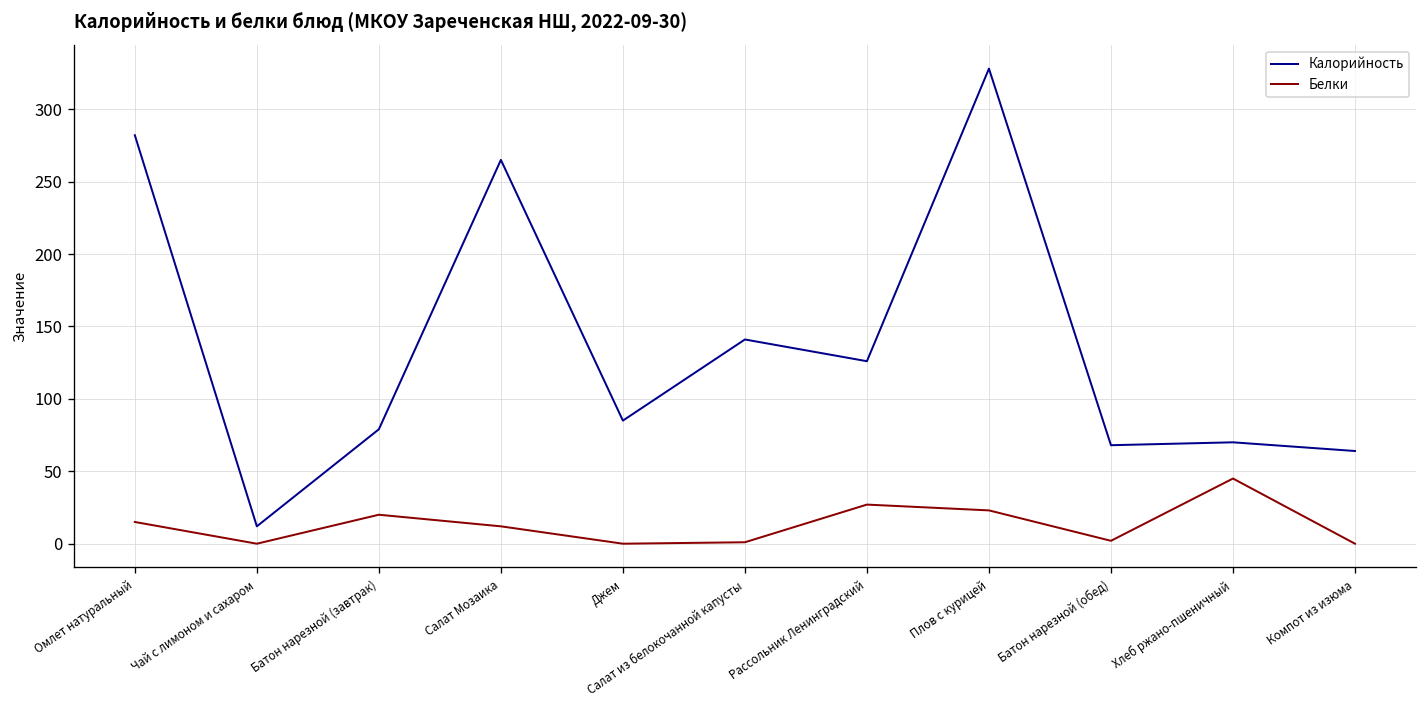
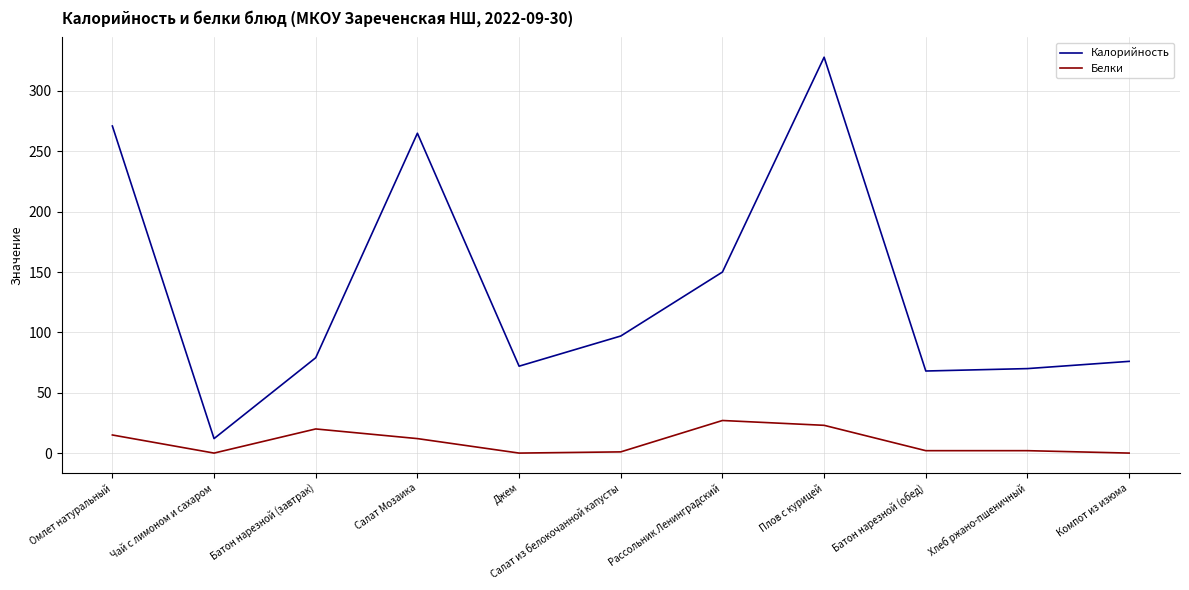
Калорийность, Омлет натуральный: 282 -> 271
Калорийность, Джем: 85 -> 72
Калорийность, Салат из белокочанной капусты: 141 -> 97
Калорийность, Рассольник Ленинградский: 126 -> 150
Белки, Хлеб ржано-пшеничный: 45 -> 2
Калорийность, Компот из изюма: 64 -> 76
